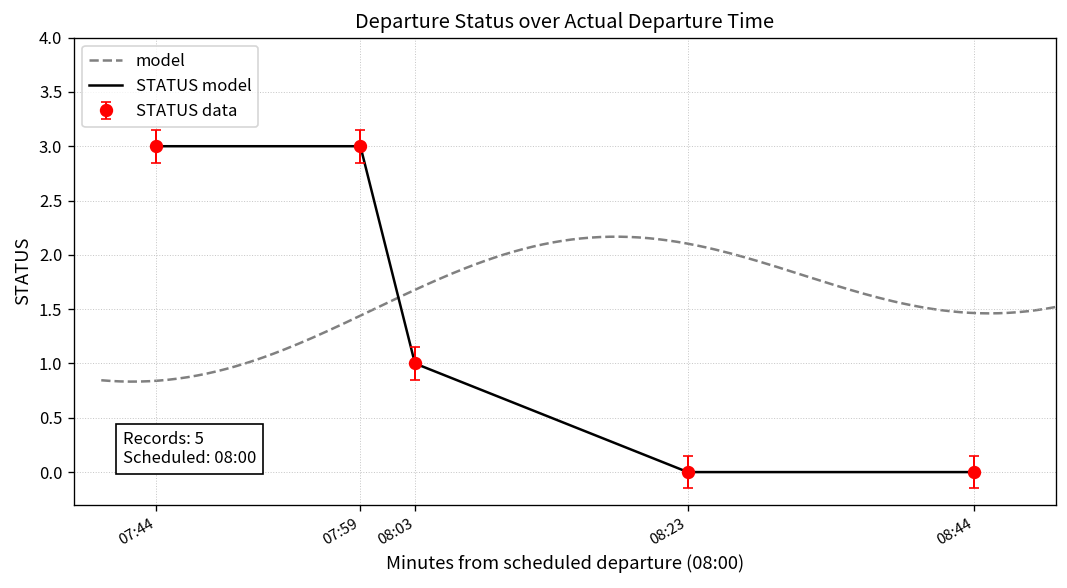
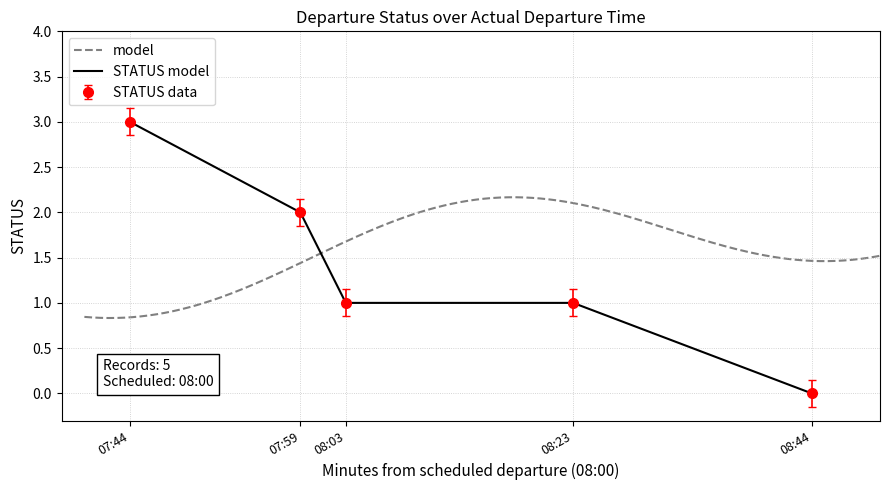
STATUS model, 07:59: 3 -> 2
STATUS model, 08:23: 0 -> 1
